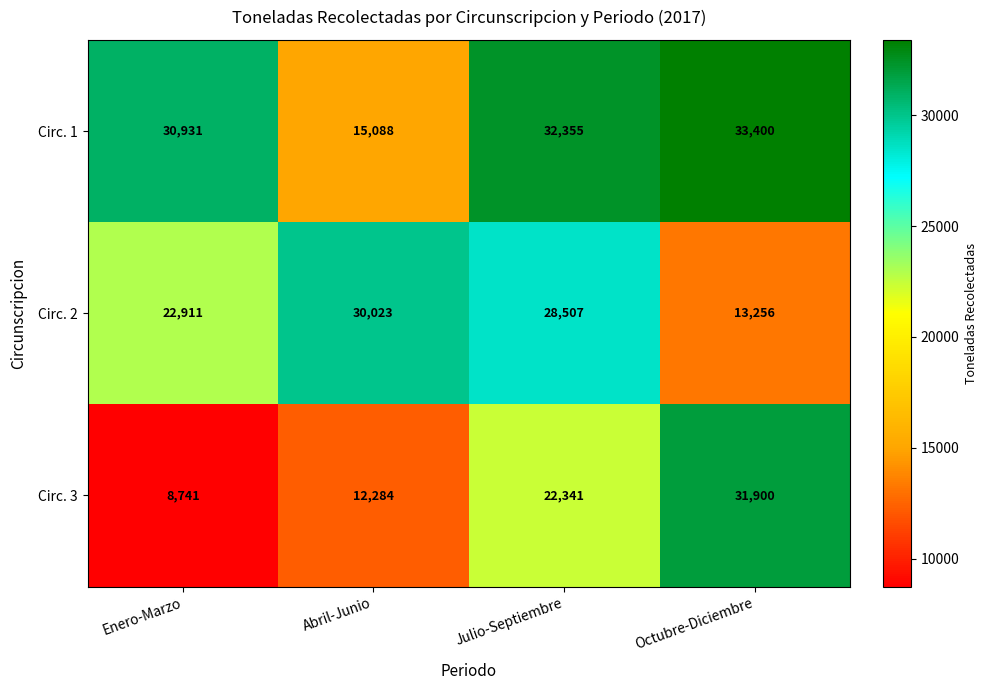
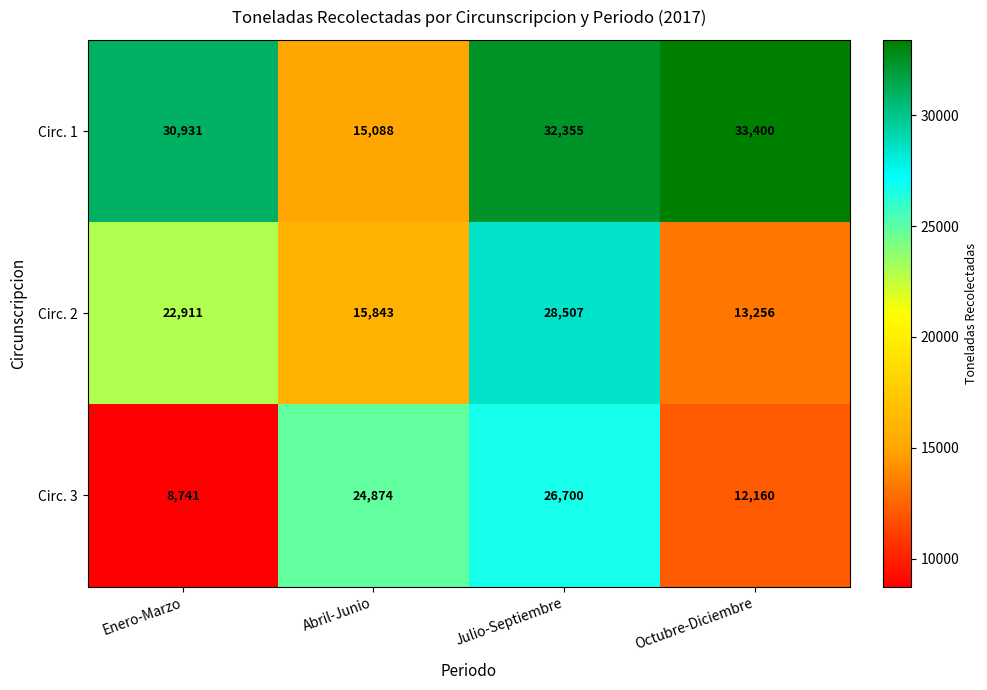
Circ. 2, Abril-Junio: 30,023 -> 15,843
Circ. 3, Abril-Junio: 12,284 -> 24,874
Circ. 3, Julio-Septiembre: 22,341 -> 26,700
Circ. 3, Octubre-Diciembre: 31,900 -> 12,160
